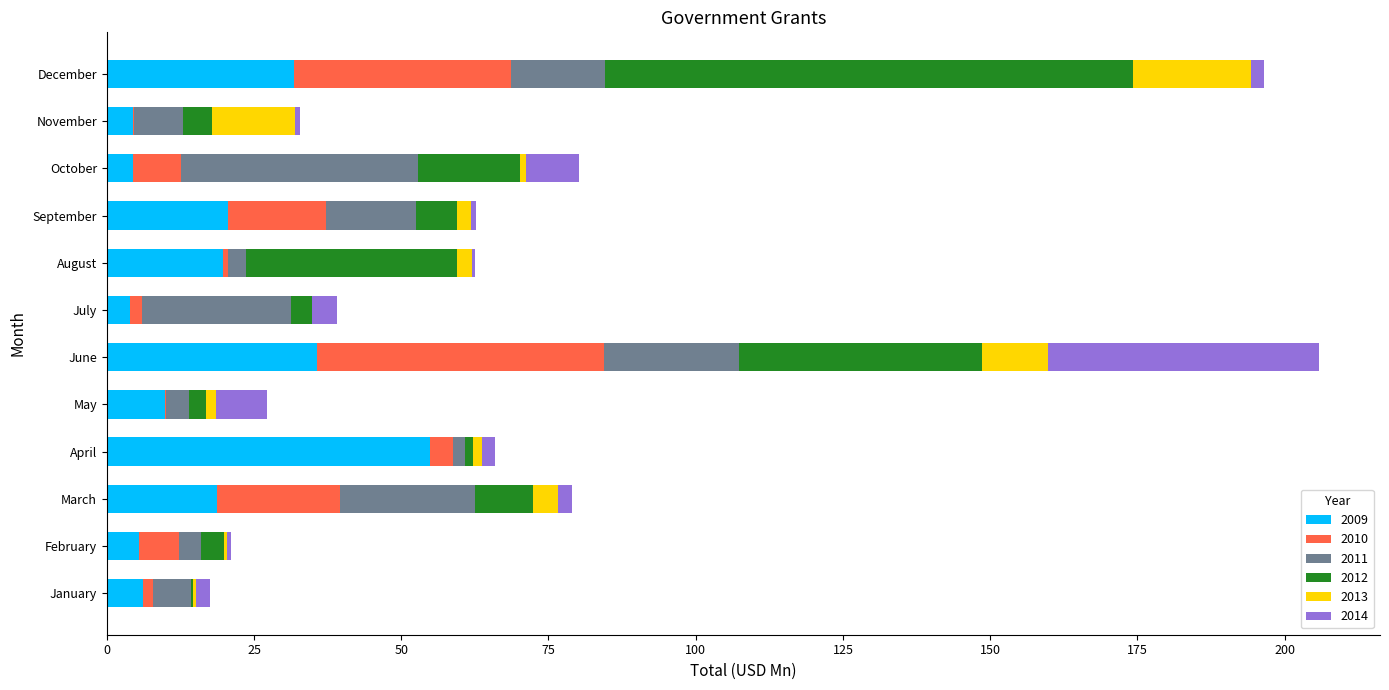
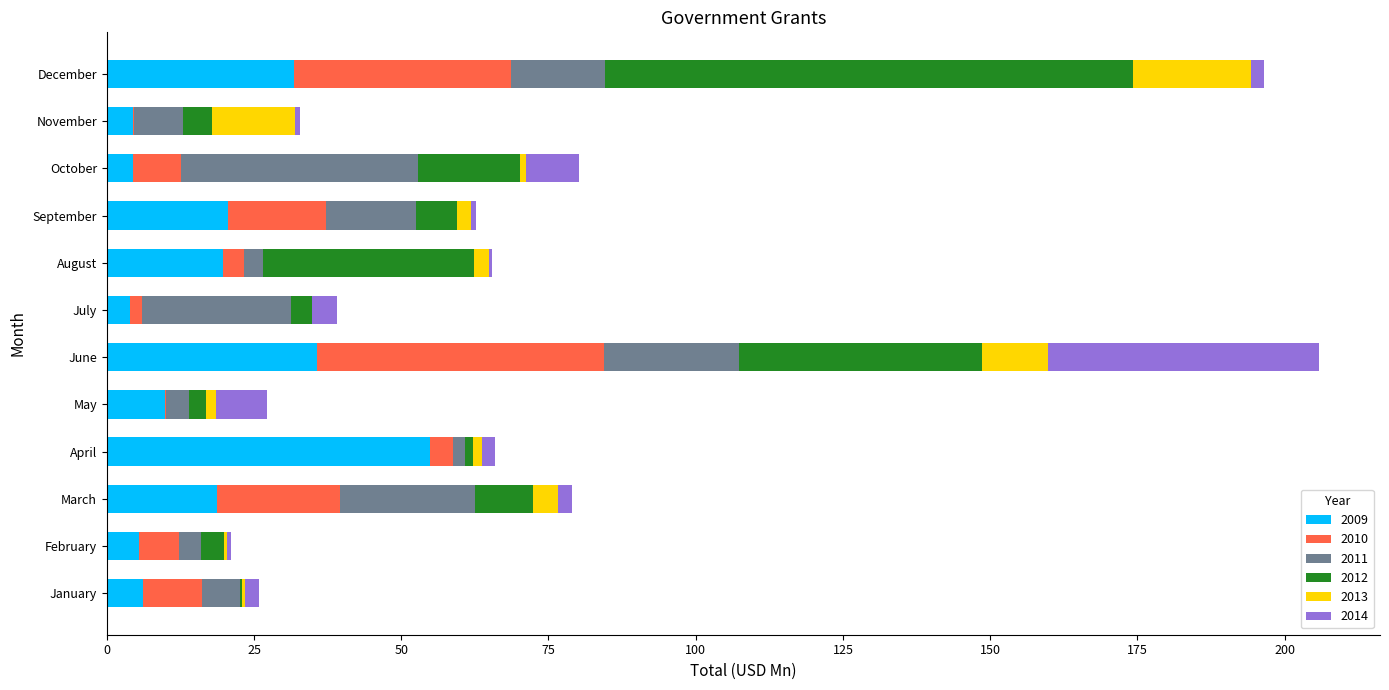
2010, August: 1 -> 4
2010, January: 2 -> 10
